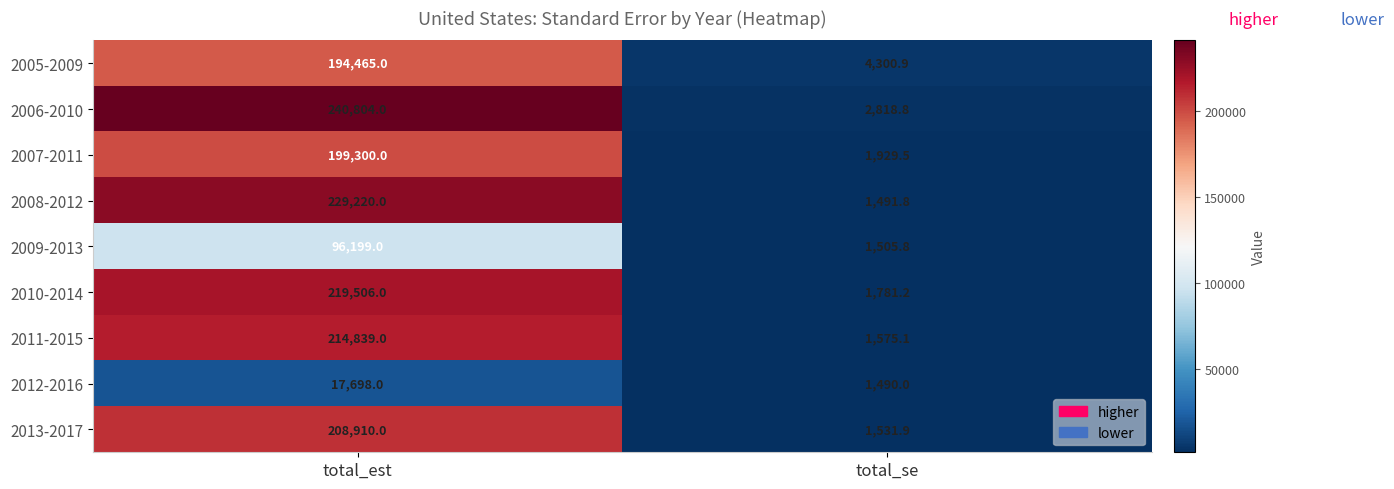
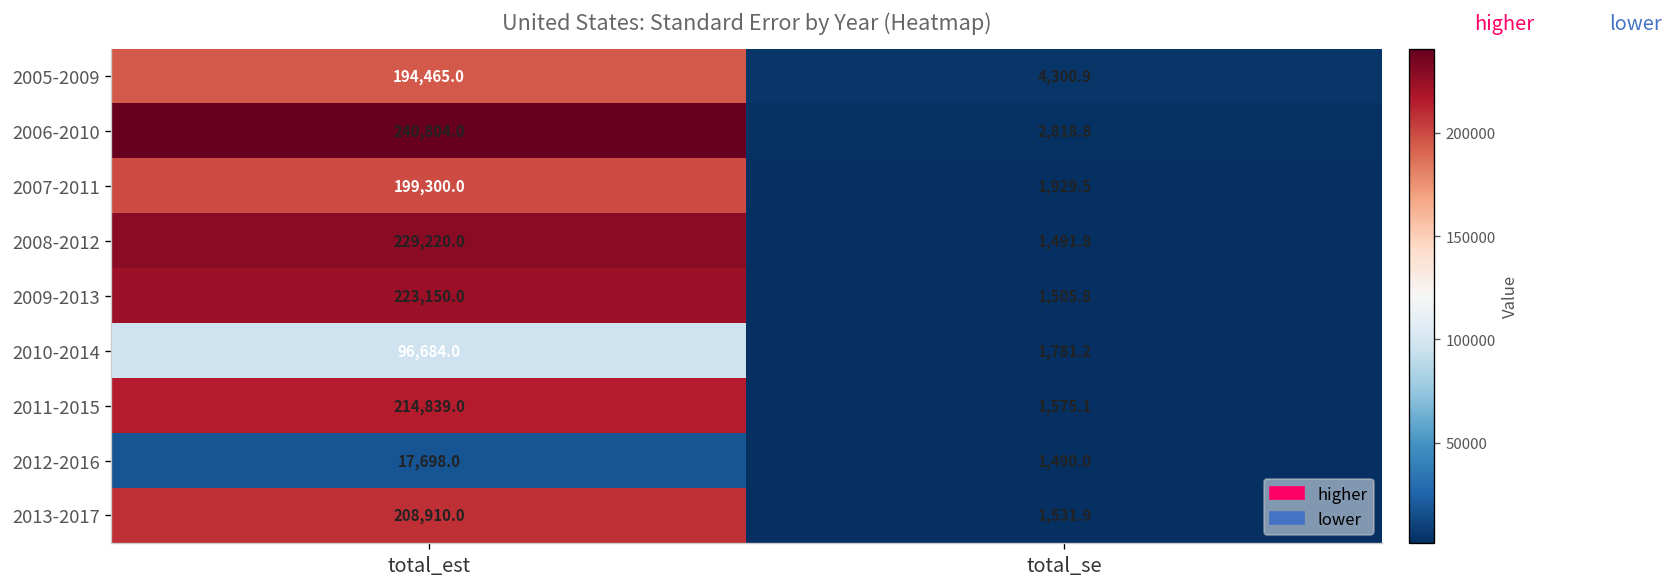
2009-2013, total_est: 96,199.0 -> 223,150.0
2010-2014, total_est: 219,506.0 -> 96,684.0
